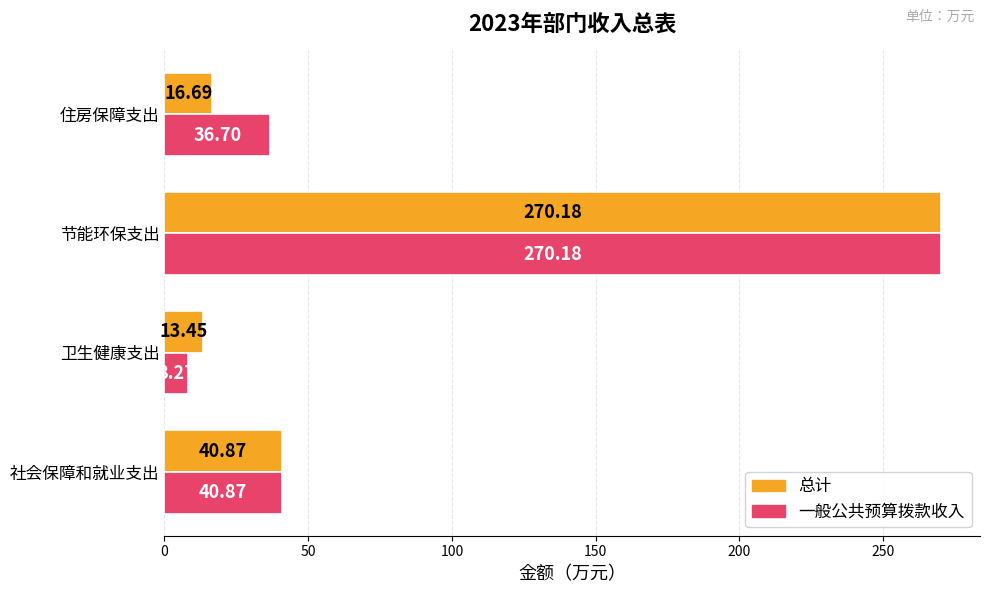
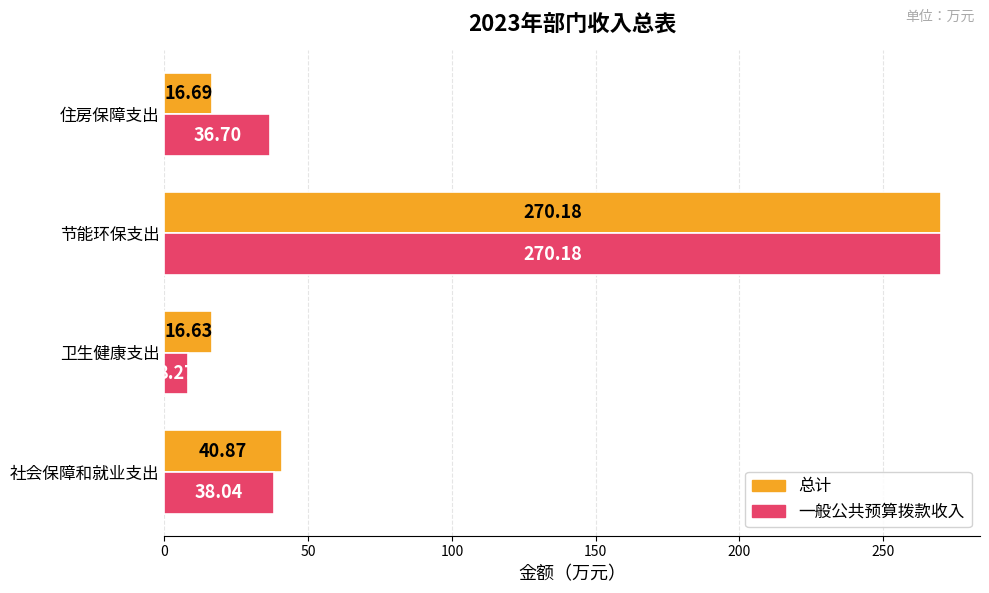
总计, 卫生健康支出: 13.45 -> 16.63
一般公共预算拨款收入, 社会保障和就业支出: 40.87 -> 38.04
